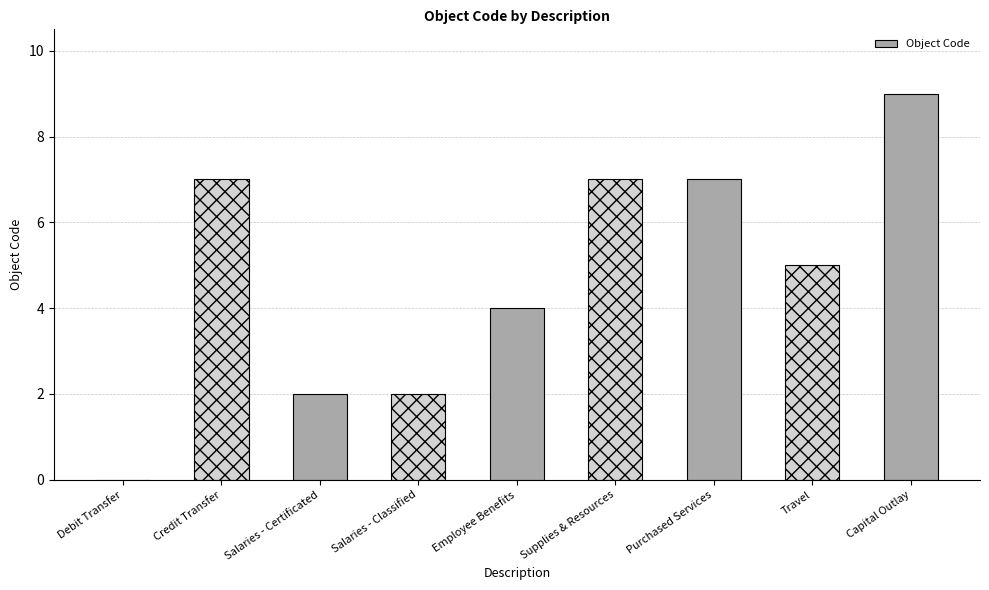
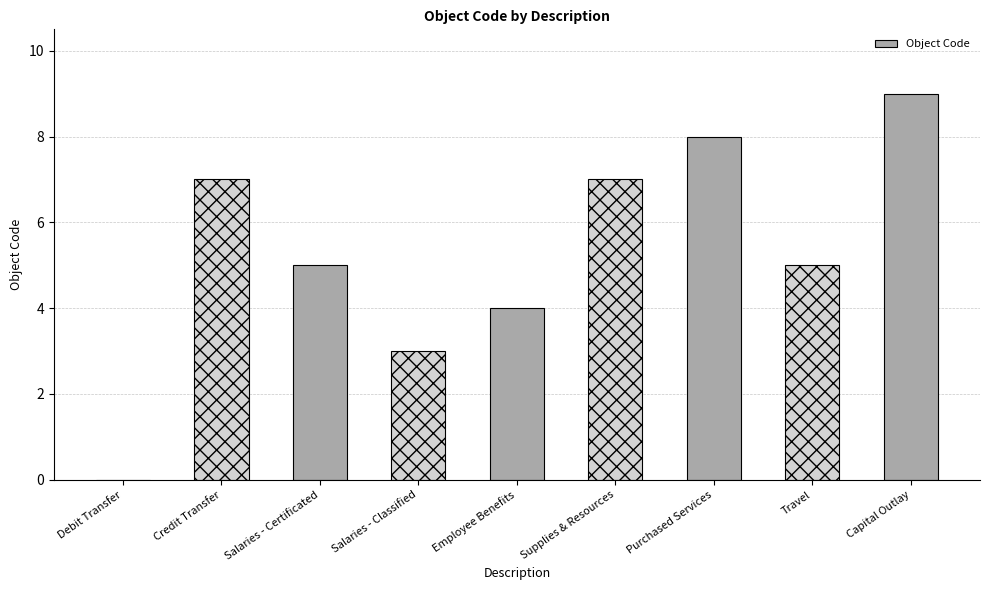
Salaries - Certificated: 2 -> 5
Salaries - Classified: 2 -> 3
Purchased Services: 7 -> 8
